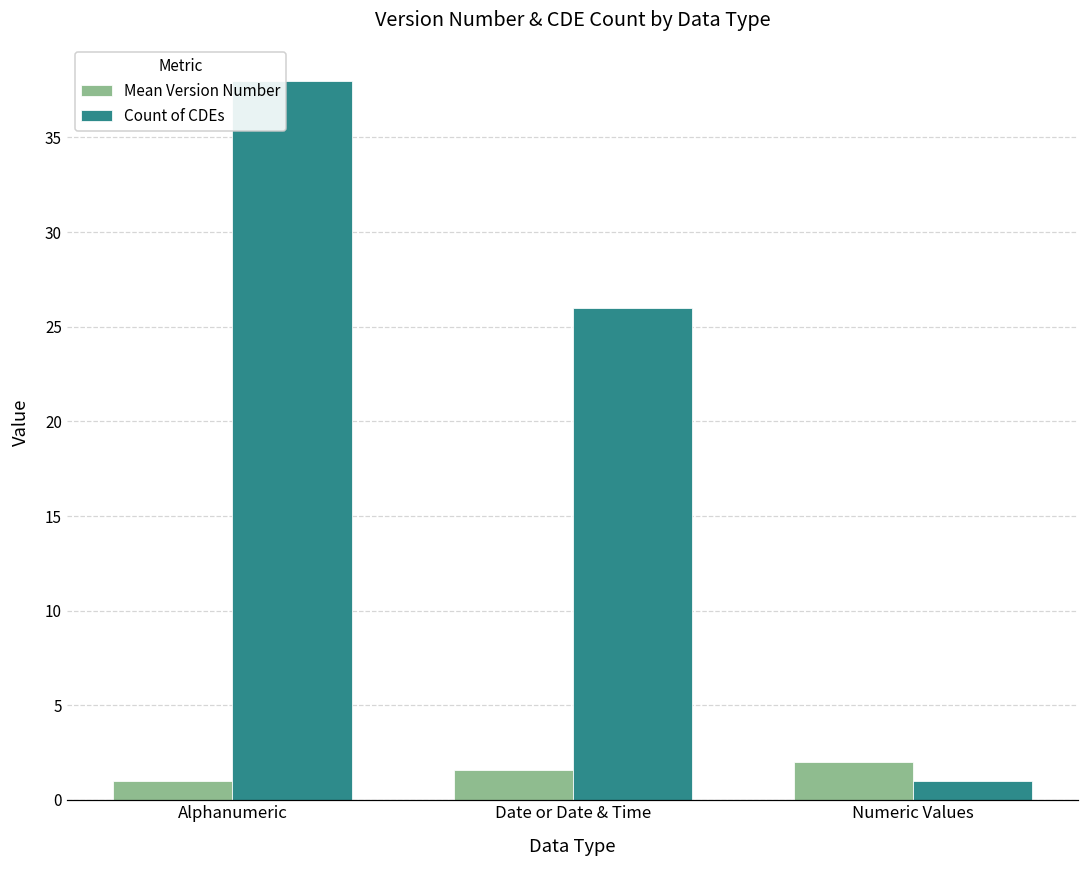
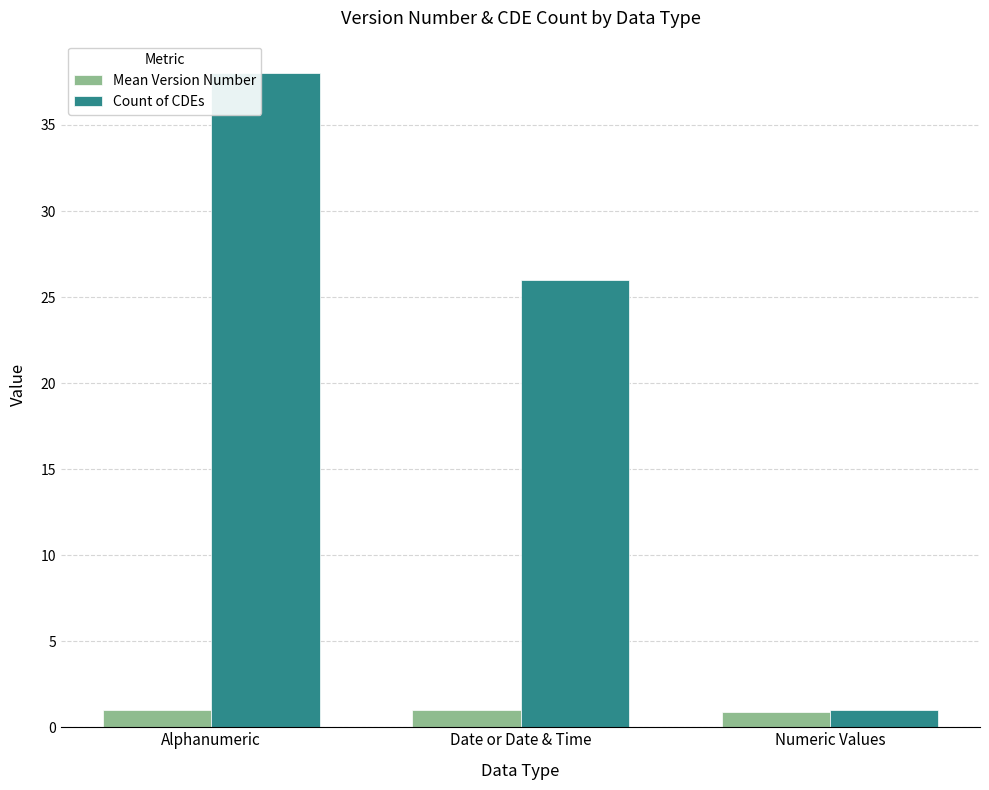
Mean Version Number, Date or Date & Time: 1.6 -> 1.0
Mean Version Number, Numeric Values: 2.0 -> 0.9
